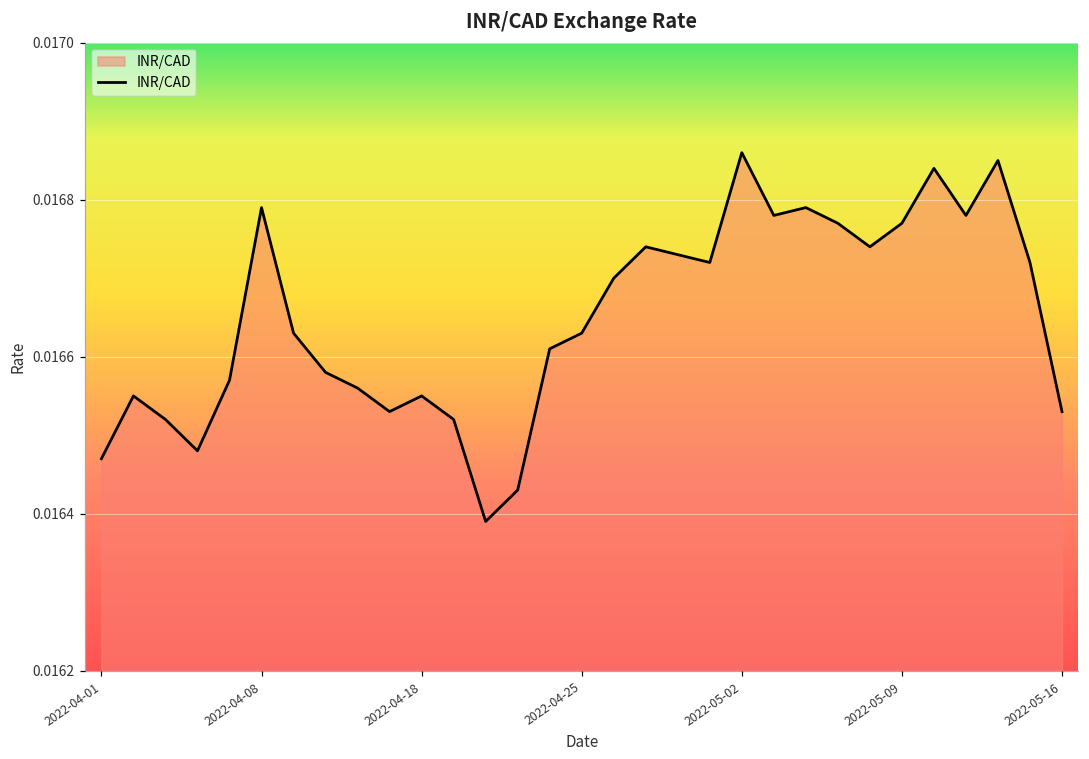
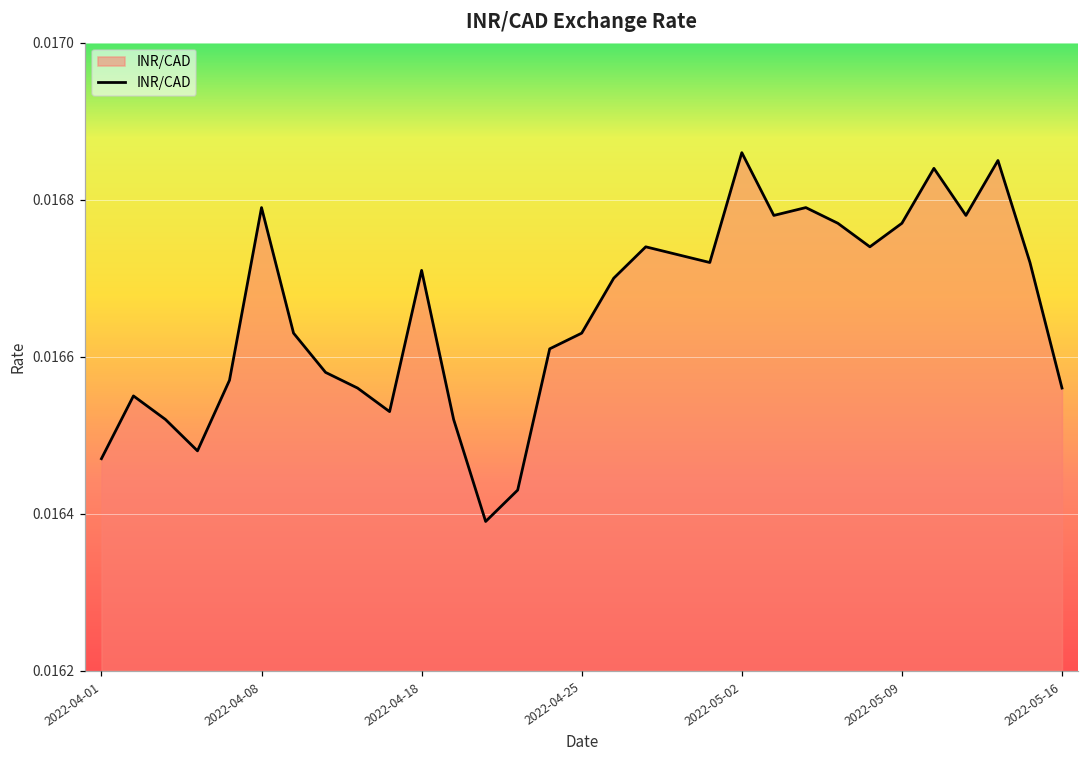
2022-04-18: 0.01655 -> 0.01671
2022-05-16: 0.01653 -> 0.01656
